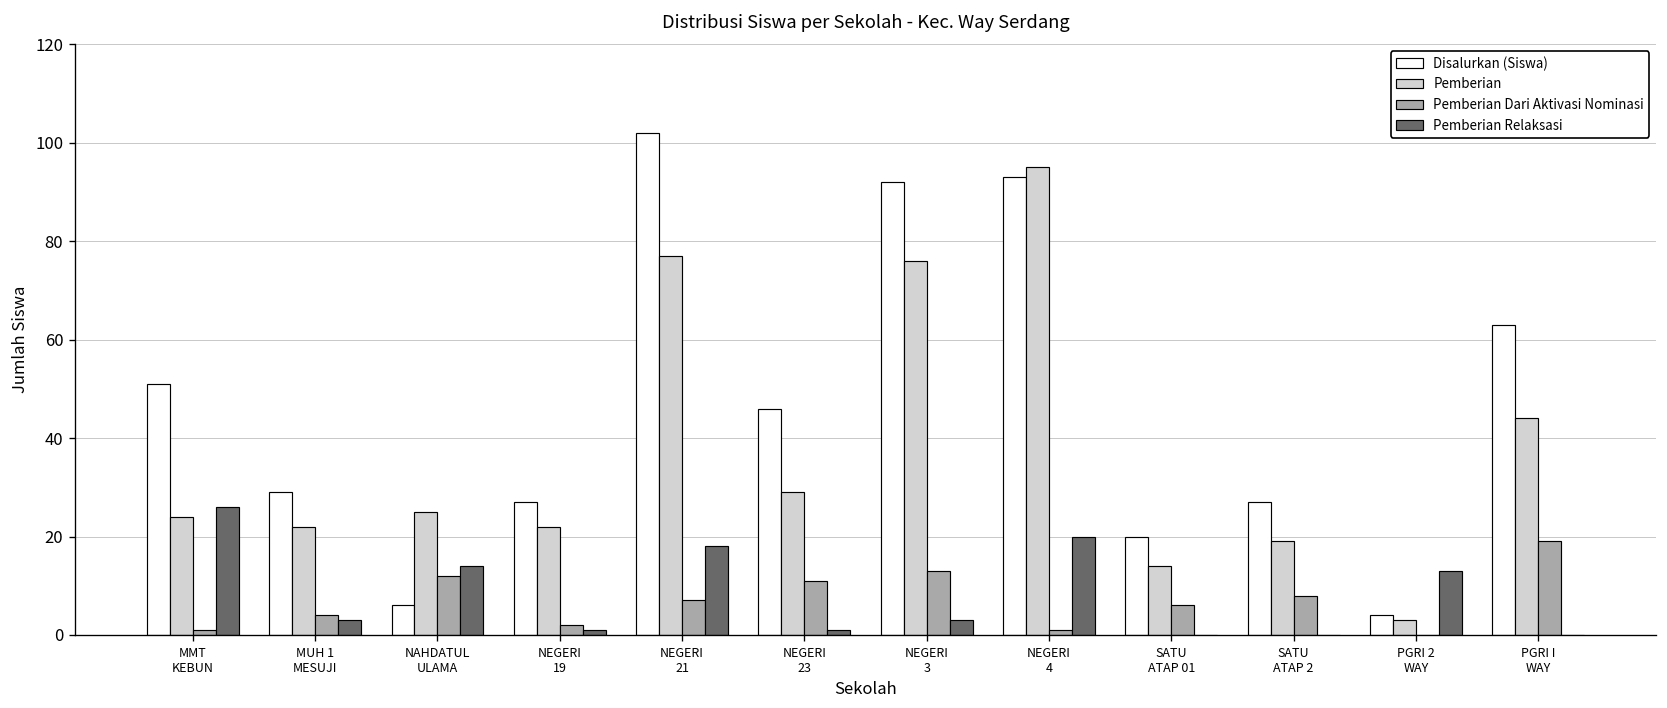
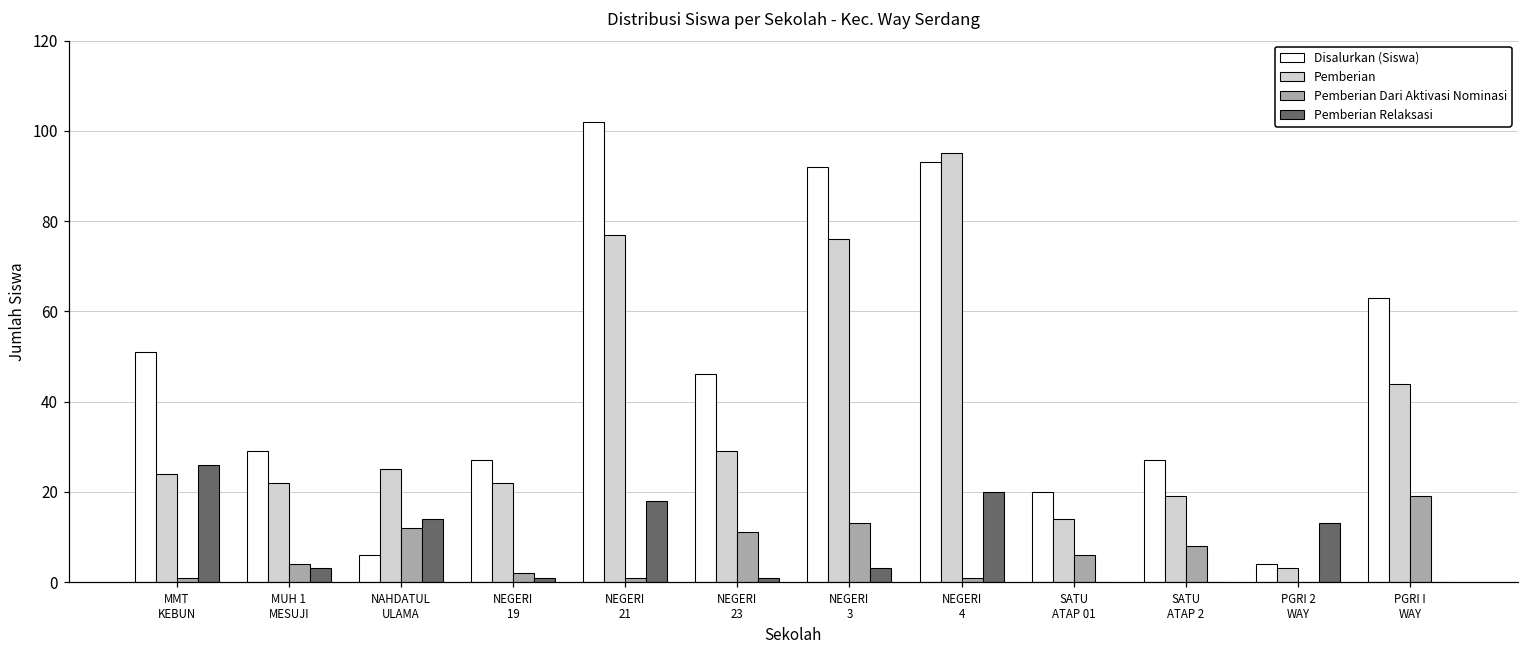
Pemberian Dari Aktivasi Nominasi, NEGERI 21: 7 -> 1
